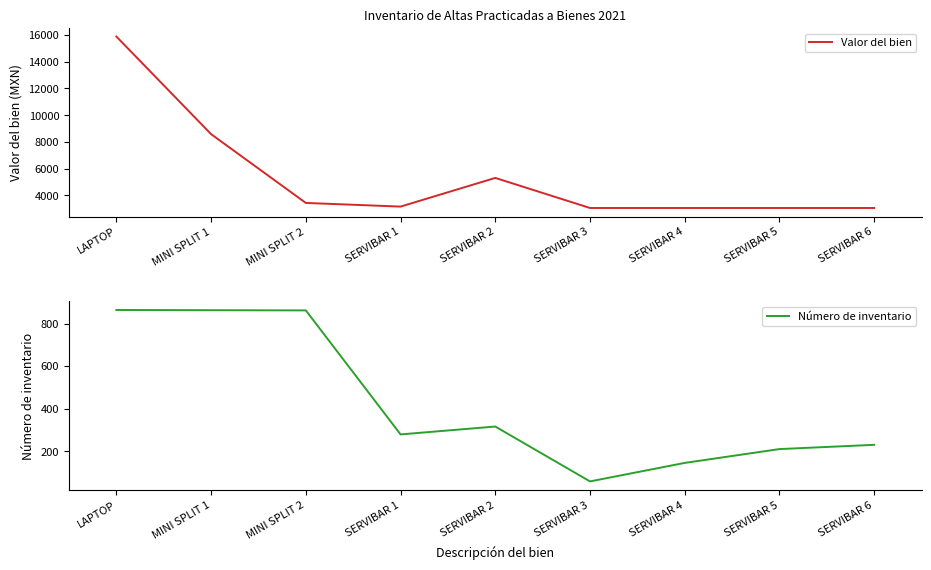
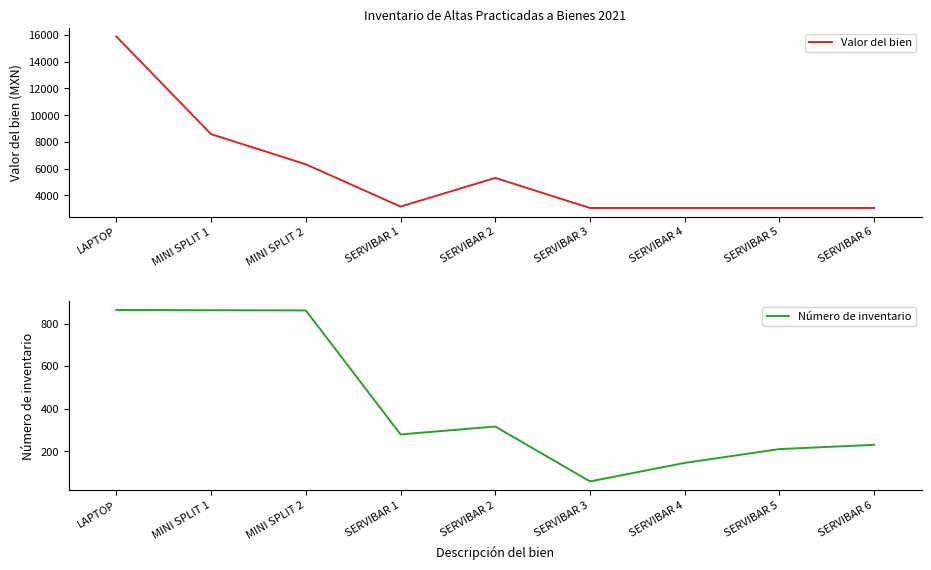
Inventario de Altas Practicadas a Bienes 2021, MINI SPLIT 2: 3400 -> 6300
